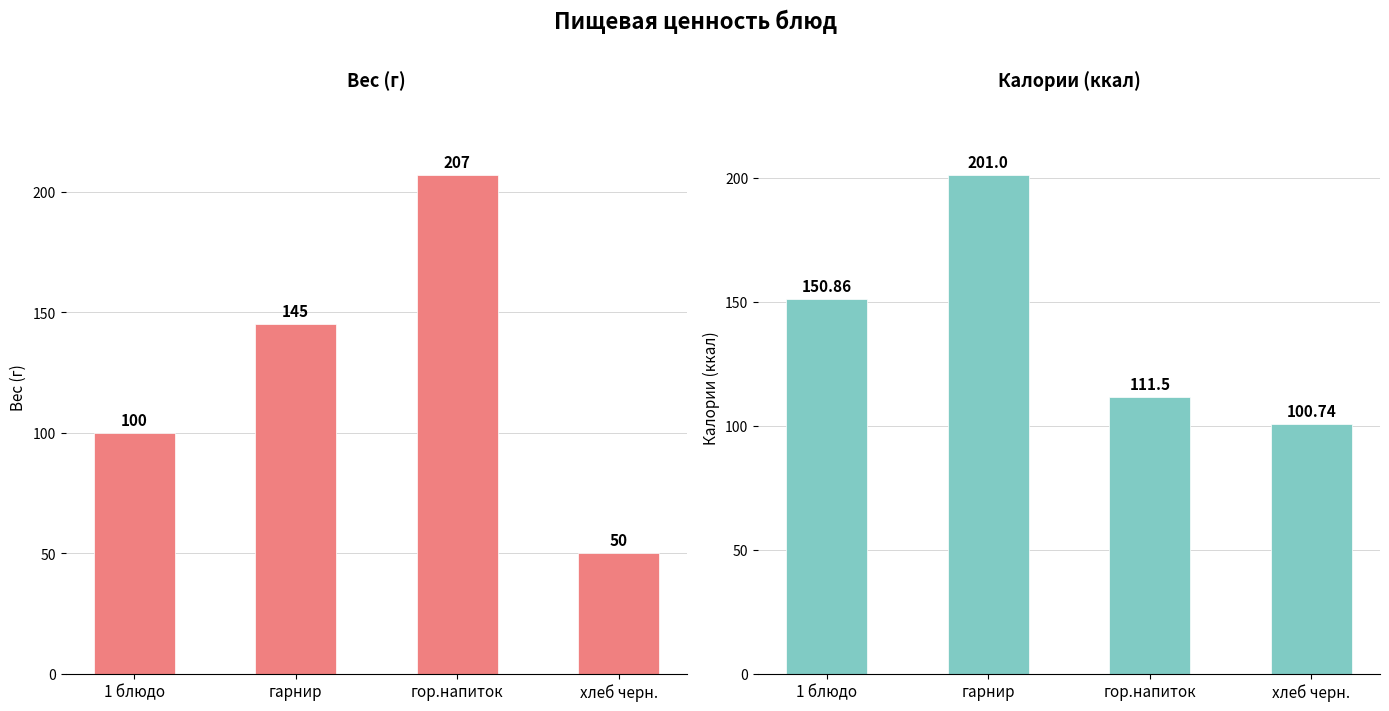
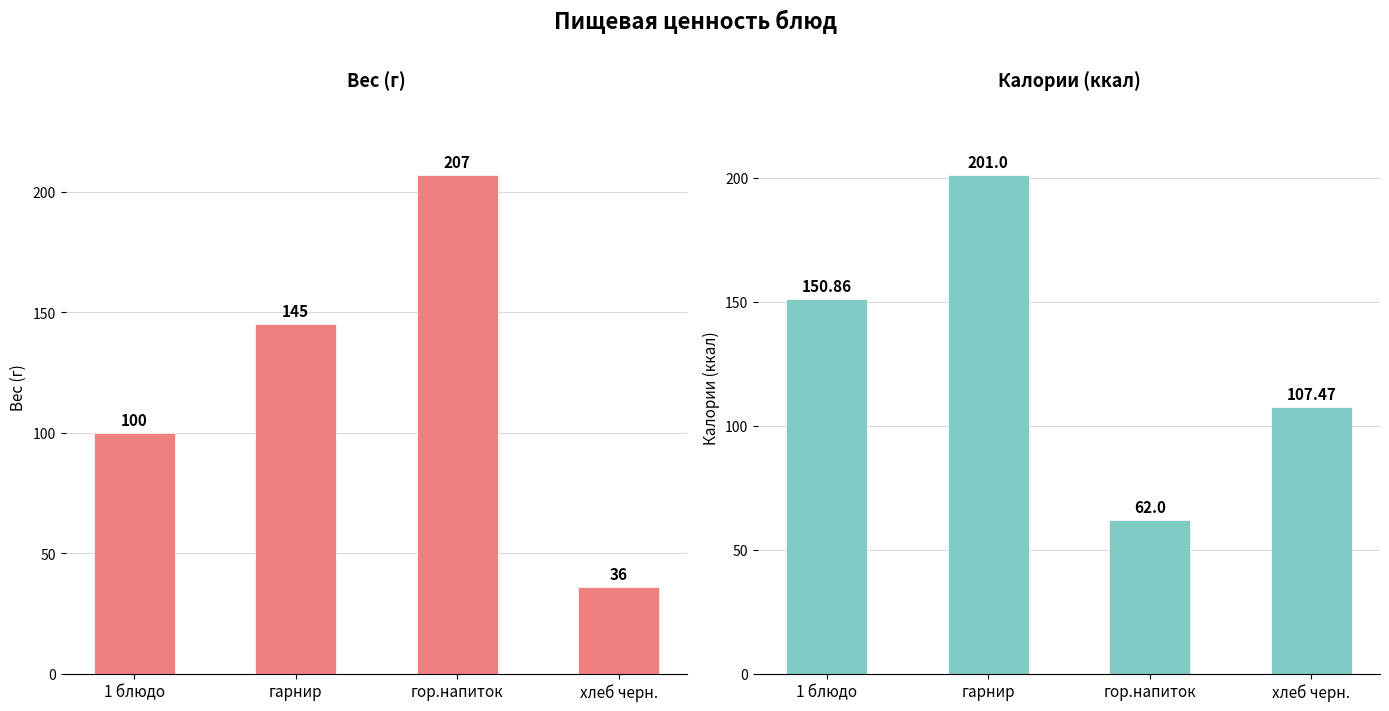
Вес (г), хлеб черн.: 50 -> 36
Калории (ккал), гор.напиток: 111.5 -> 62.0
Калории (ккал), хлеб черн.: 100.74 -> 107.47
